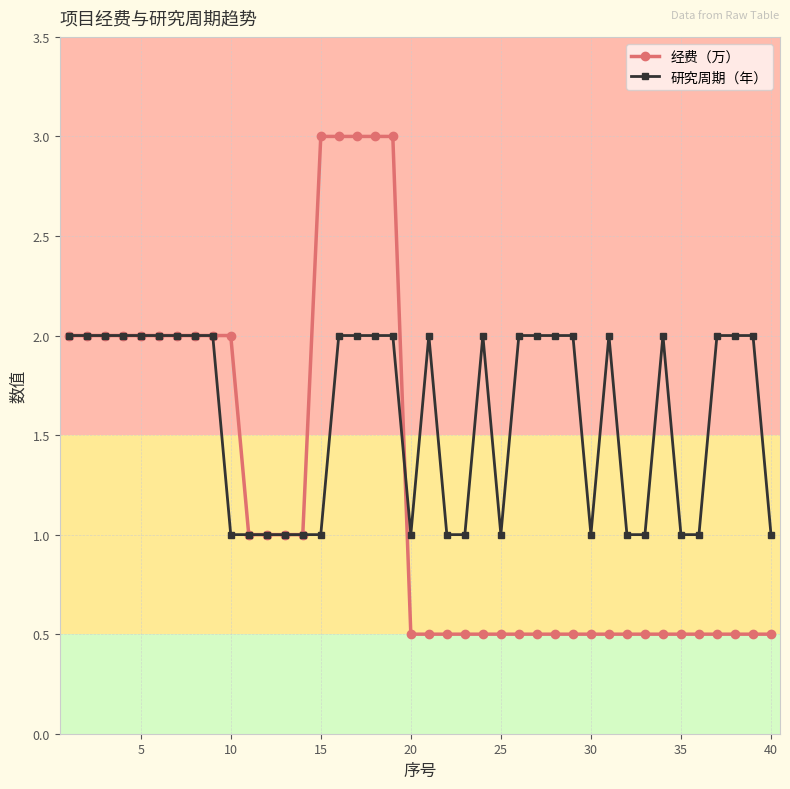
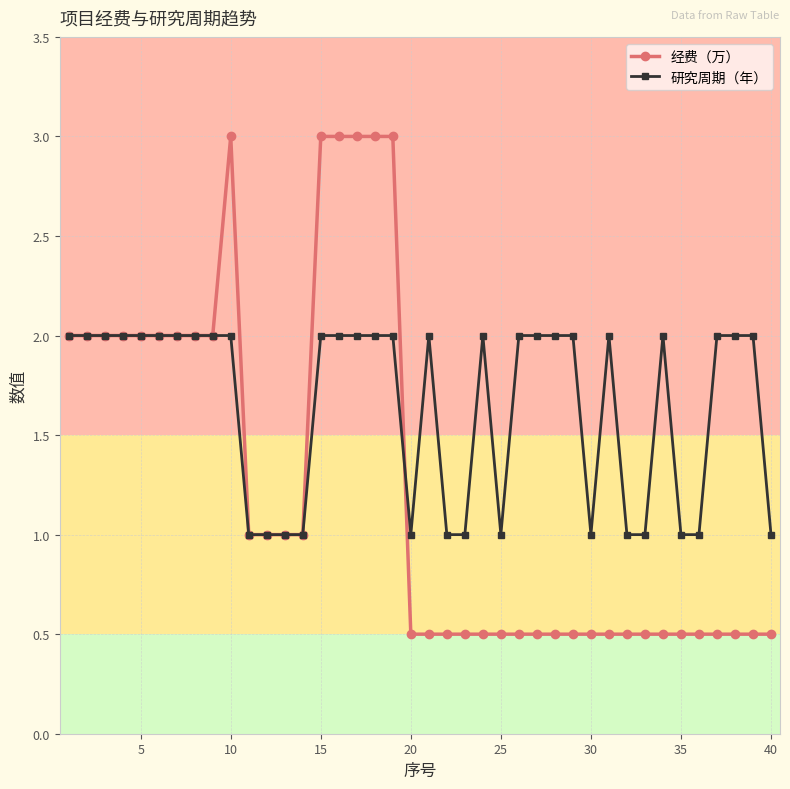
经费（万）, 10: 2 -> 3
研究周期（年）, 10: 1 -> 2
研究周期（年）, 15: 1 -> 2
